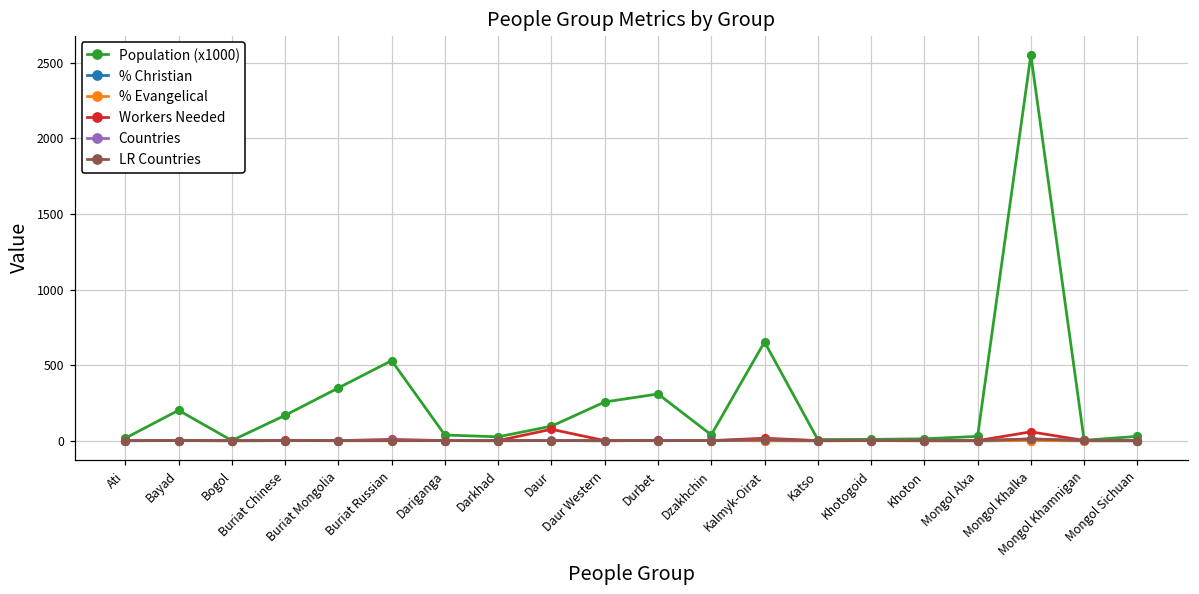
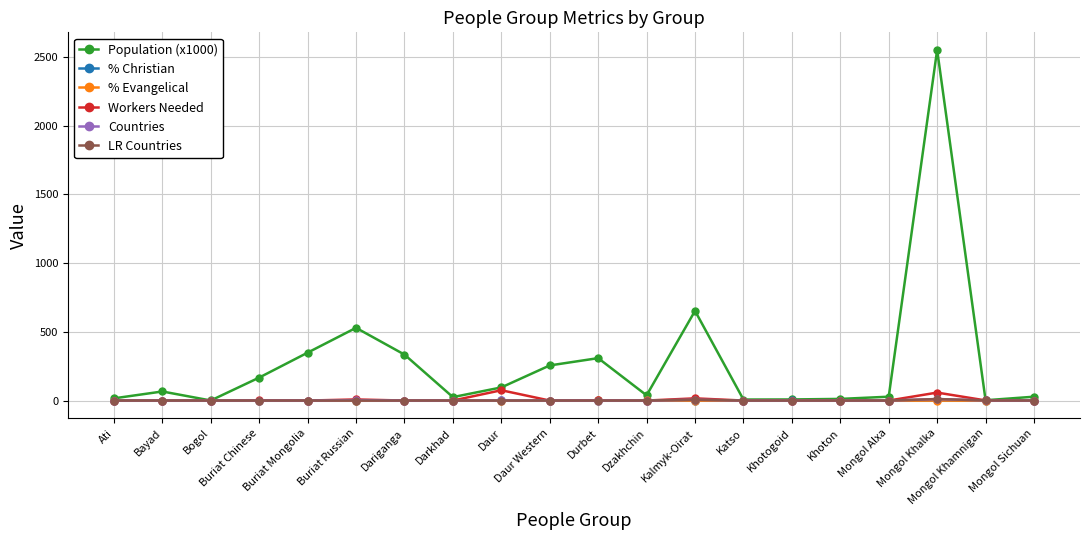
Population (x1000), Bayad: 200 -> 70
Population (x1000), Dariganga: 40 -> 340
